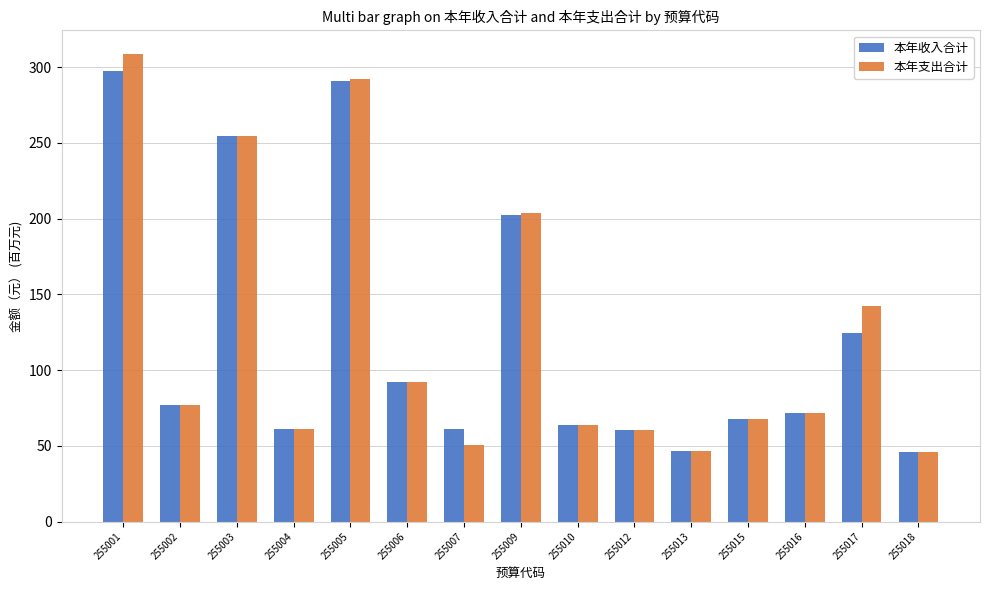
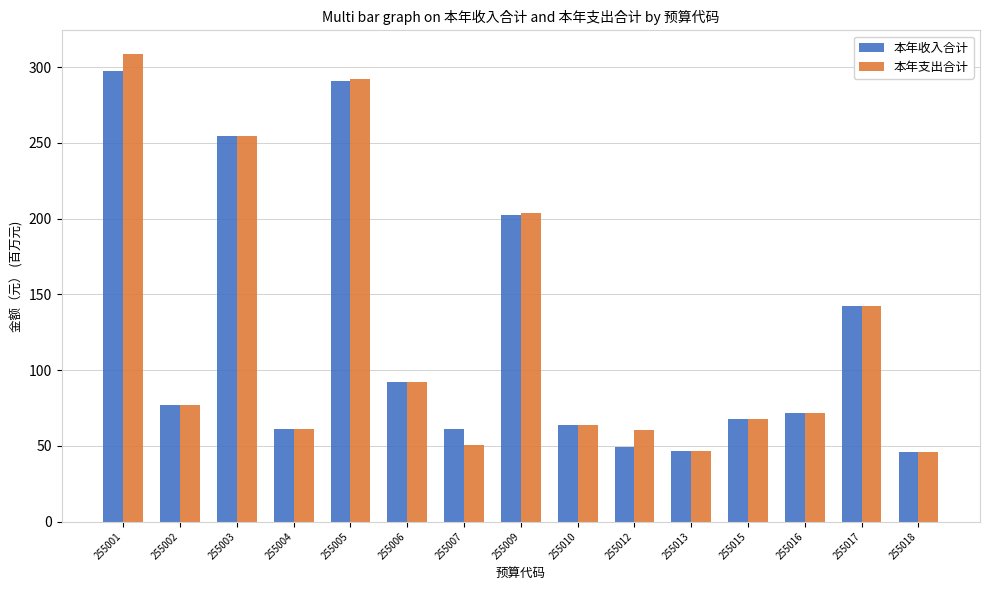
本年收入合计, 255012: 61 -> 49
本年收入合计, 255017: 125 -> 142
